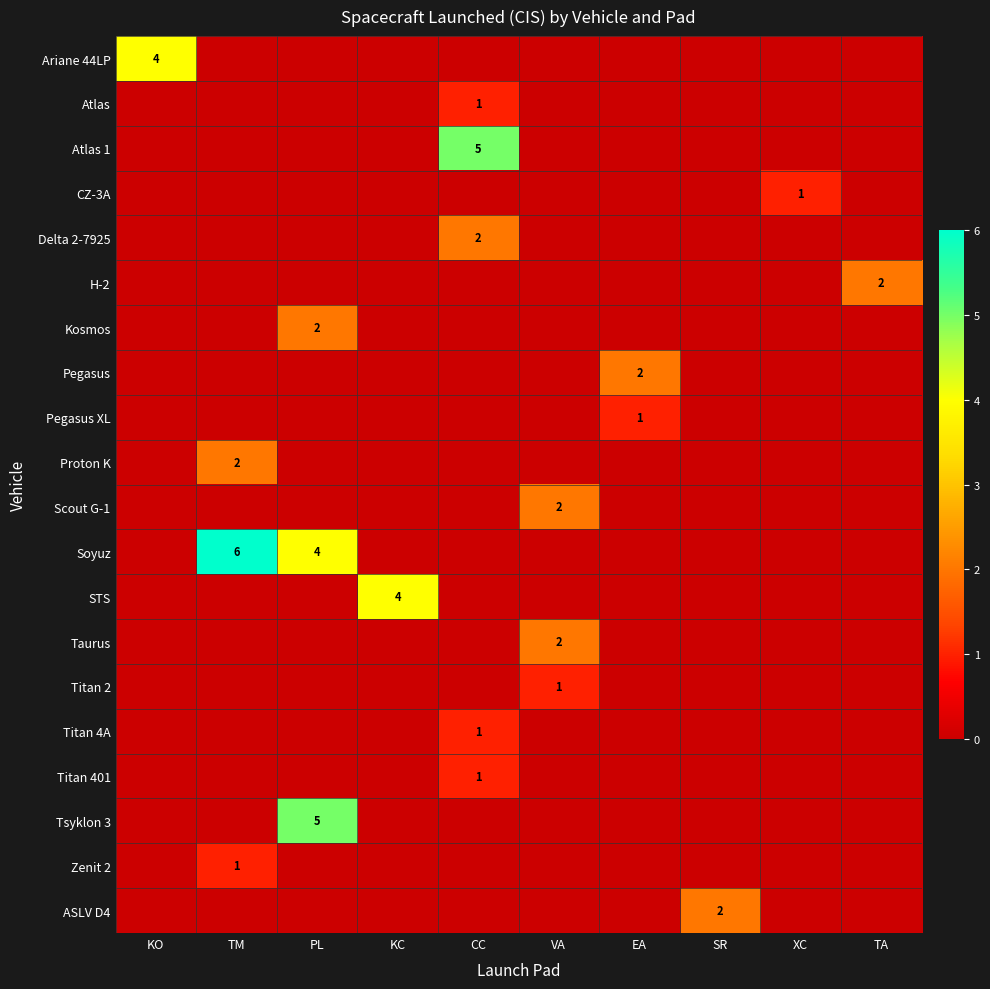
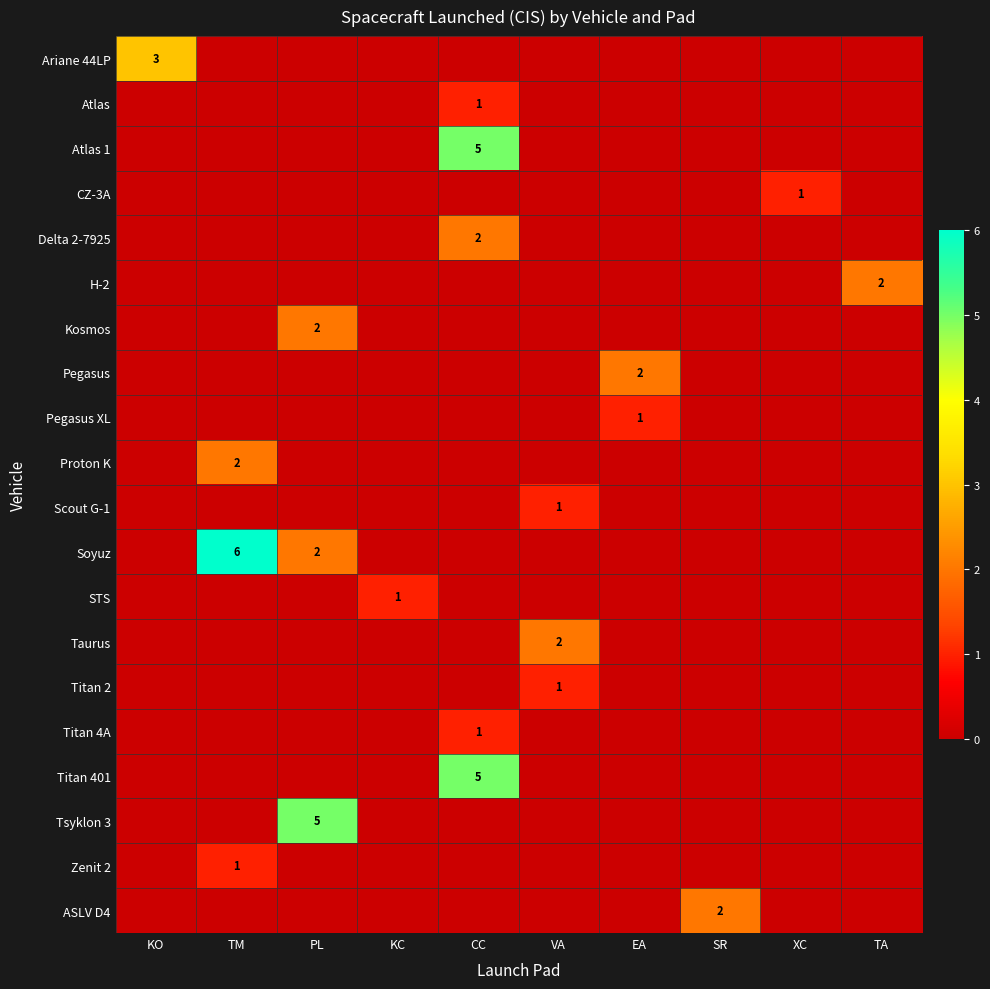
Ariane 44LP, KO: 4 -> 3
Scout G-1, VA: 2 -> 1
Soyuz, PL: 4 -> 2
STS, KC: 4 -> 1
Titan 401, CC: 1 -> 5
